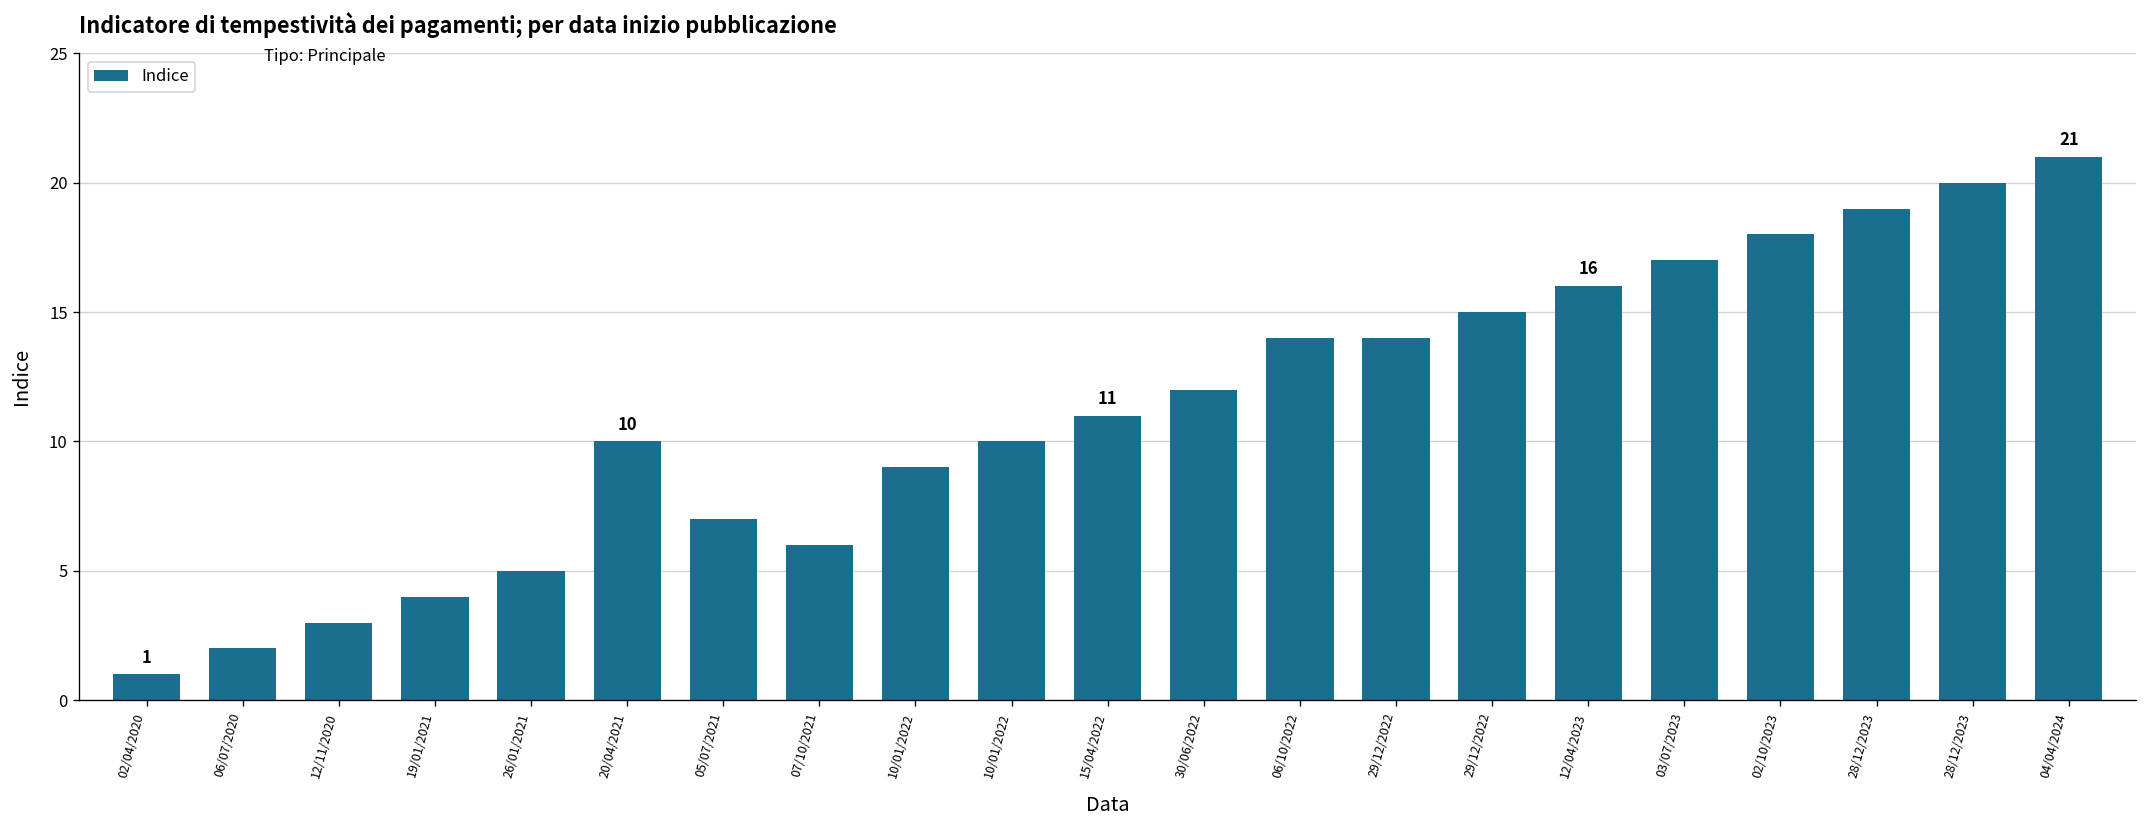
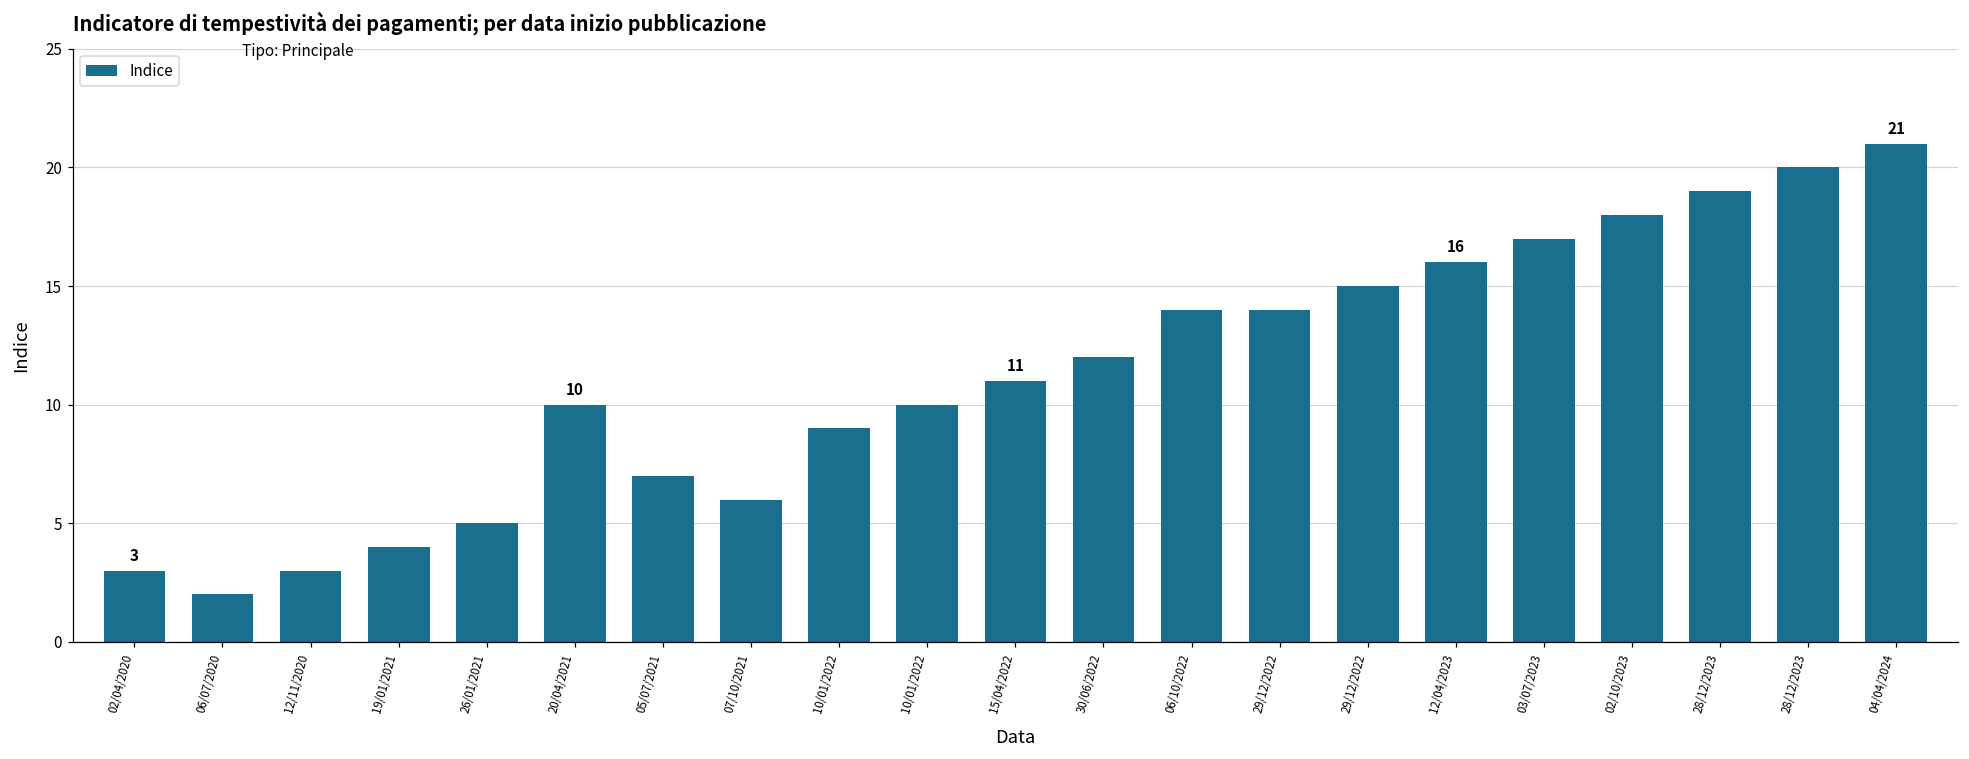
02/04/2020: 1 -> 3
